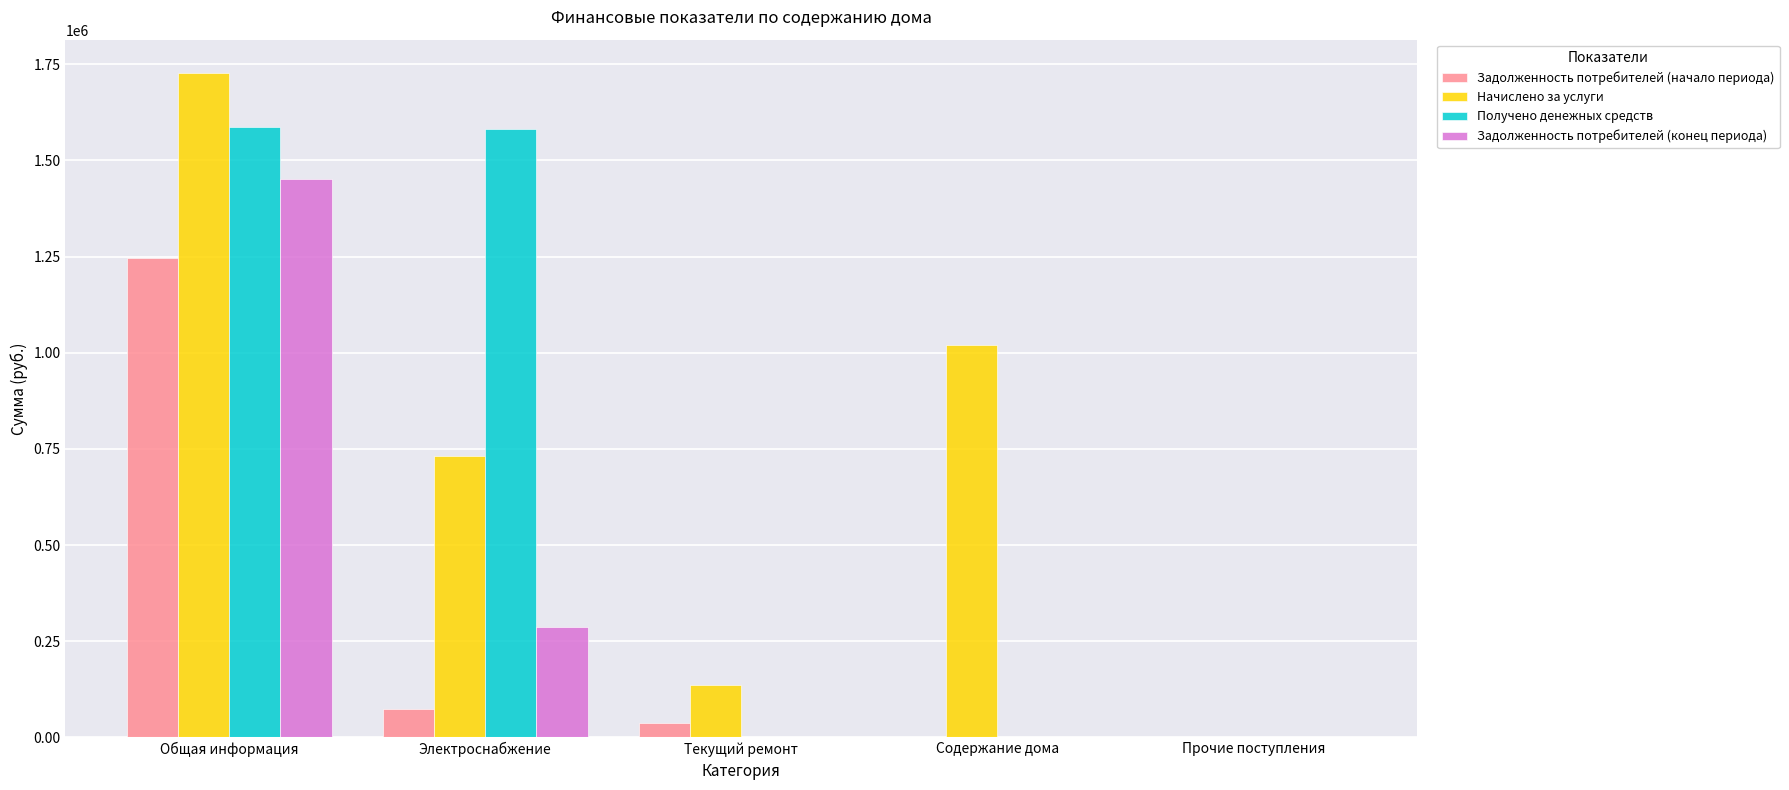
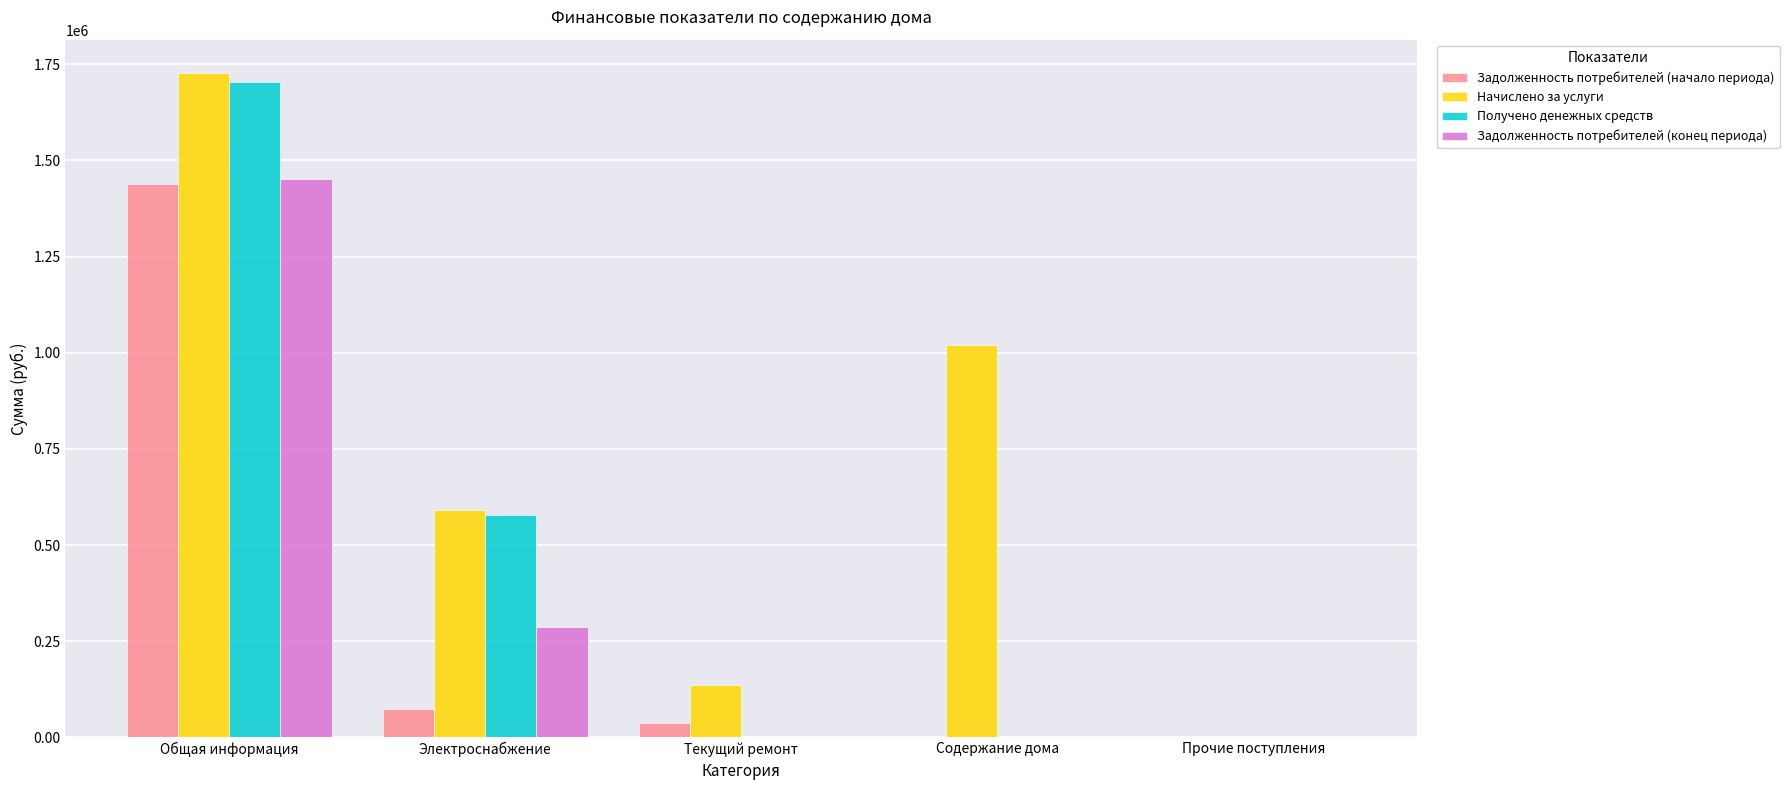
Задолженность потребителей (начало периода), Общая информация: 1250000 -> 1440000
Получено денежных средств, Общая информация: 1590000 -> 1700000
Начислено за услуги, Электроснабжение: 730000 -> 590000
Получено денежных средств, Электроснабжение: 1580000 -> 580000
